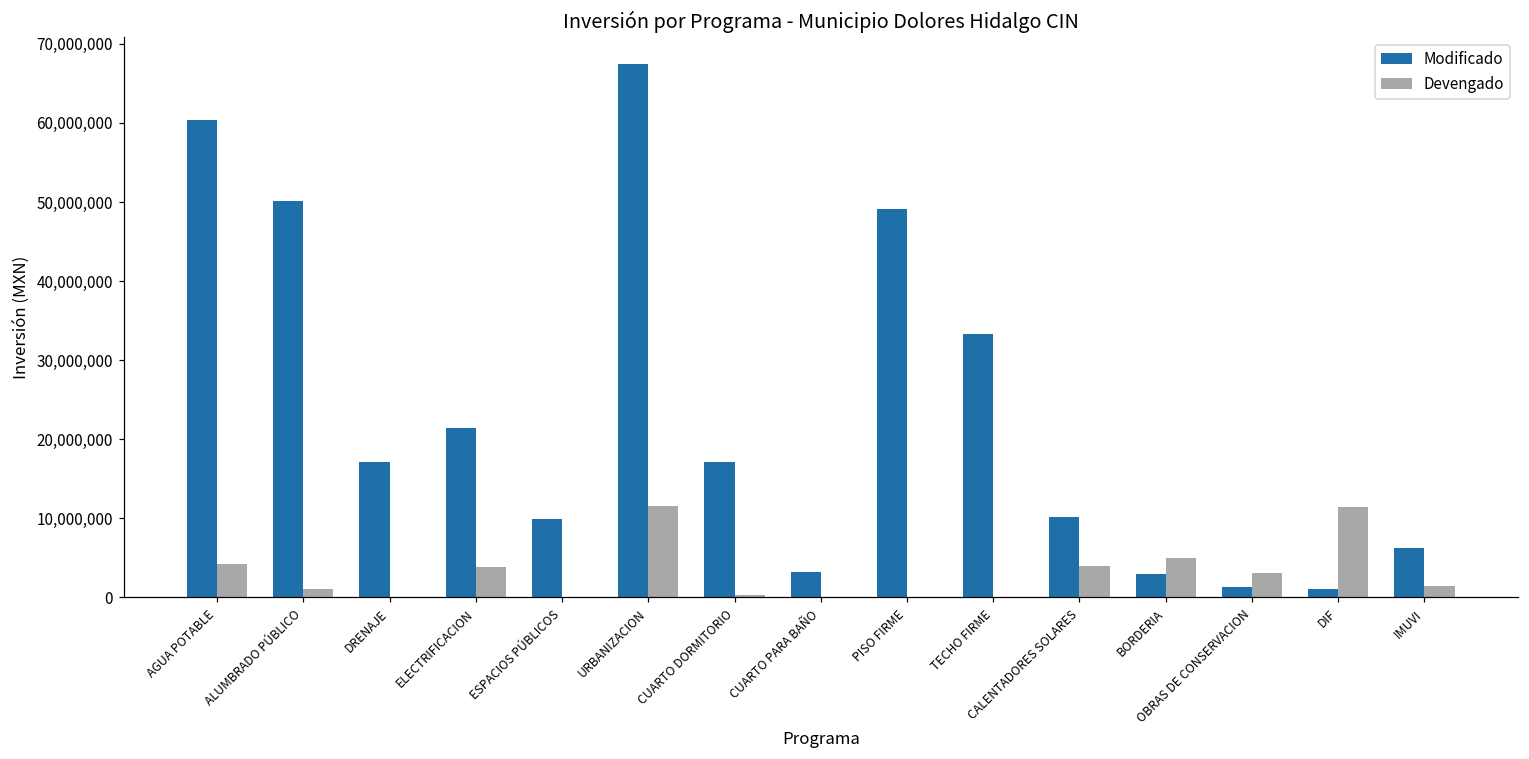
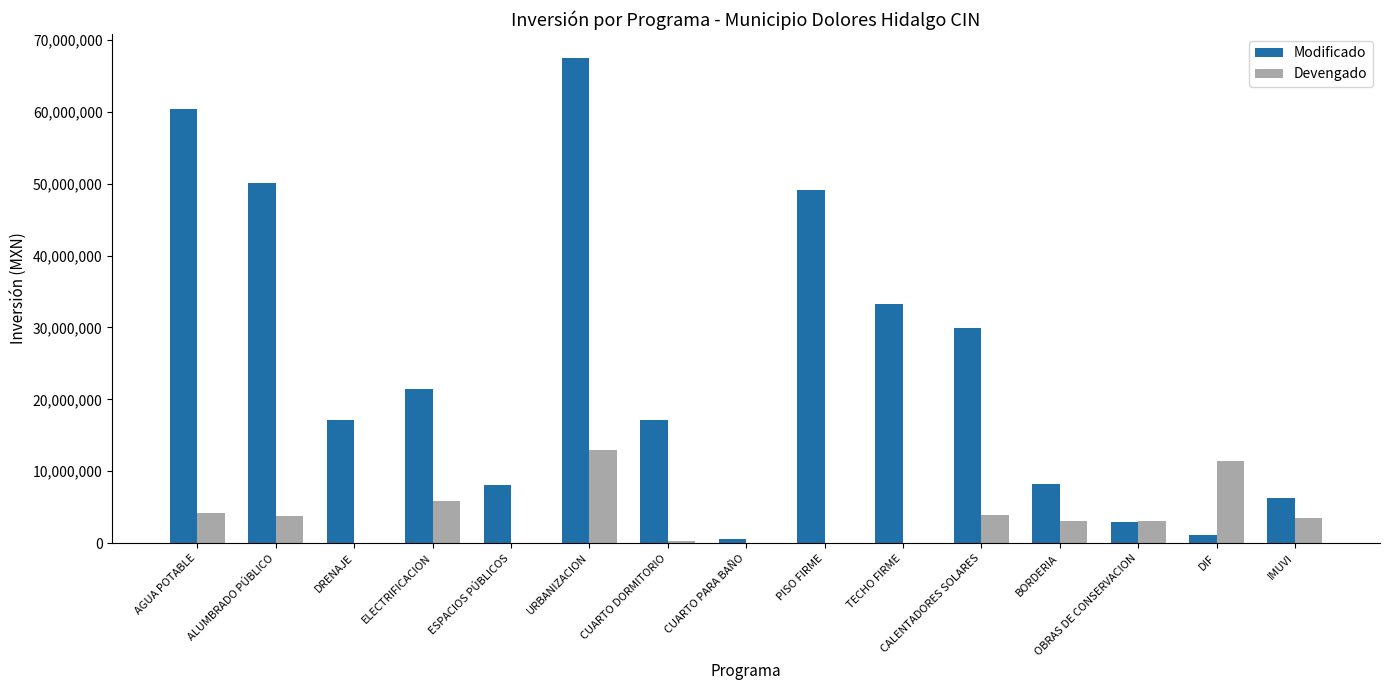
Devengado, ALUMBRADO PÚBLICO: 1,000,000 -> 4,000,000
Devengado, ELECTRIFICACION: 4,000,000 -> 6,000,000
Modificado, ESPACIOS PÚBLICOS: 10,000,000 -> 8,000,000
Devengado, URBANIZACION: 12,000,000 -> 13,000,000
Modificado, CUARTO PARA BAÑO: 3,000,000 -> 1,000,000
Modificado, CALENTADORES SOLARES: 10,000,000 -> 30,000,000
Modificado, BORDERIA: 3,000,000 -> 8,000,000
Devengado, BORDERIA: 5,000,000 -> 3,000,000
Modificado, OBRAS DE CONSERVACION: 1,000,000 -> 3,000,000
Devengado, IMUVI: 1,000,000 -> 4,000,000
